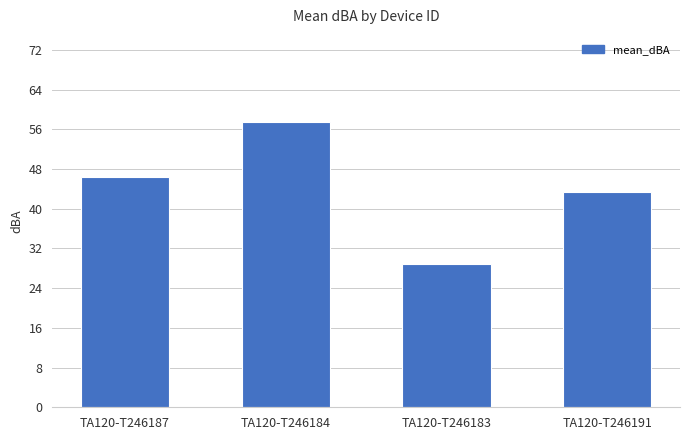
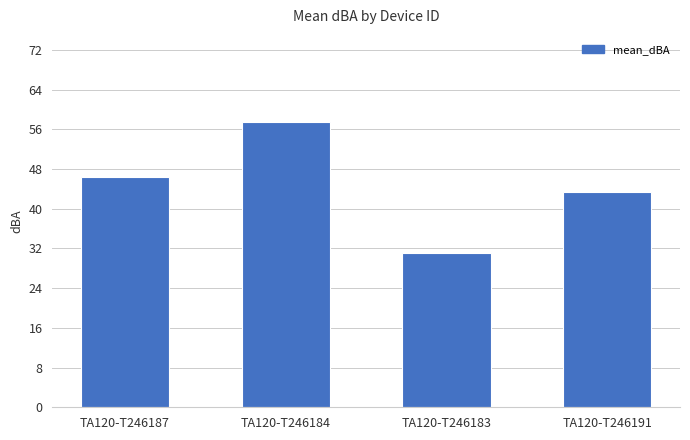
TA120-T246183: 29 -> 31
